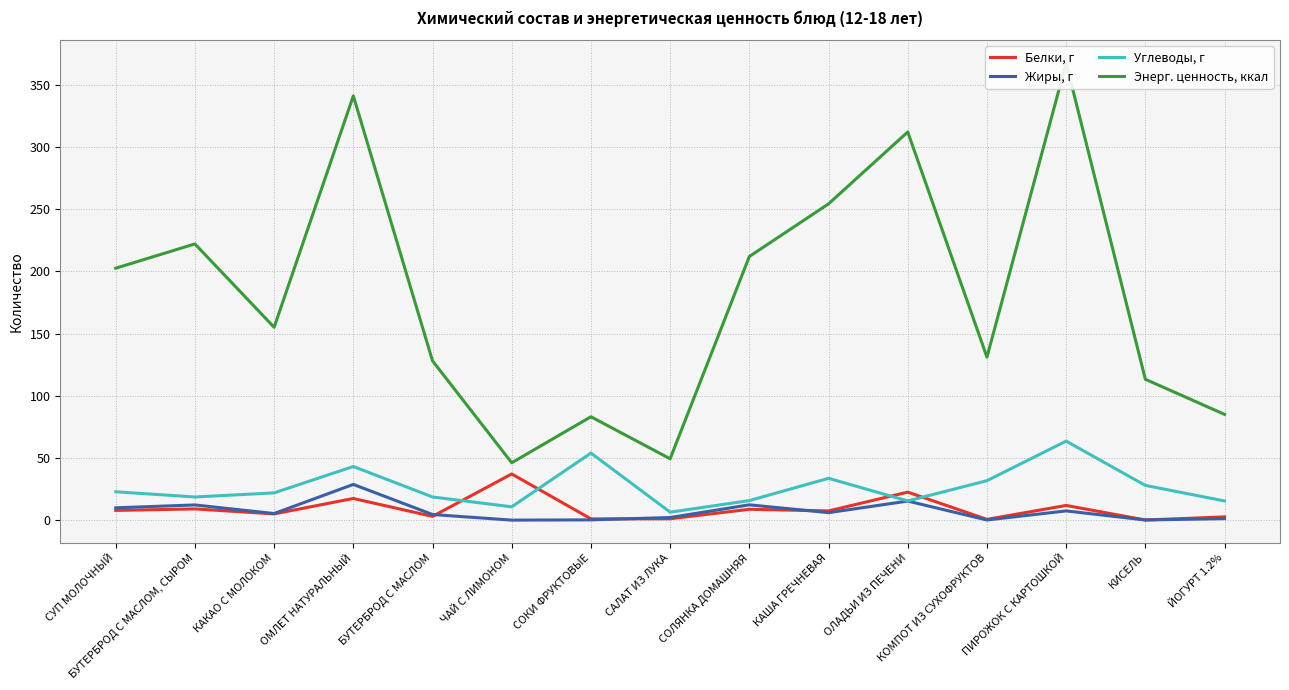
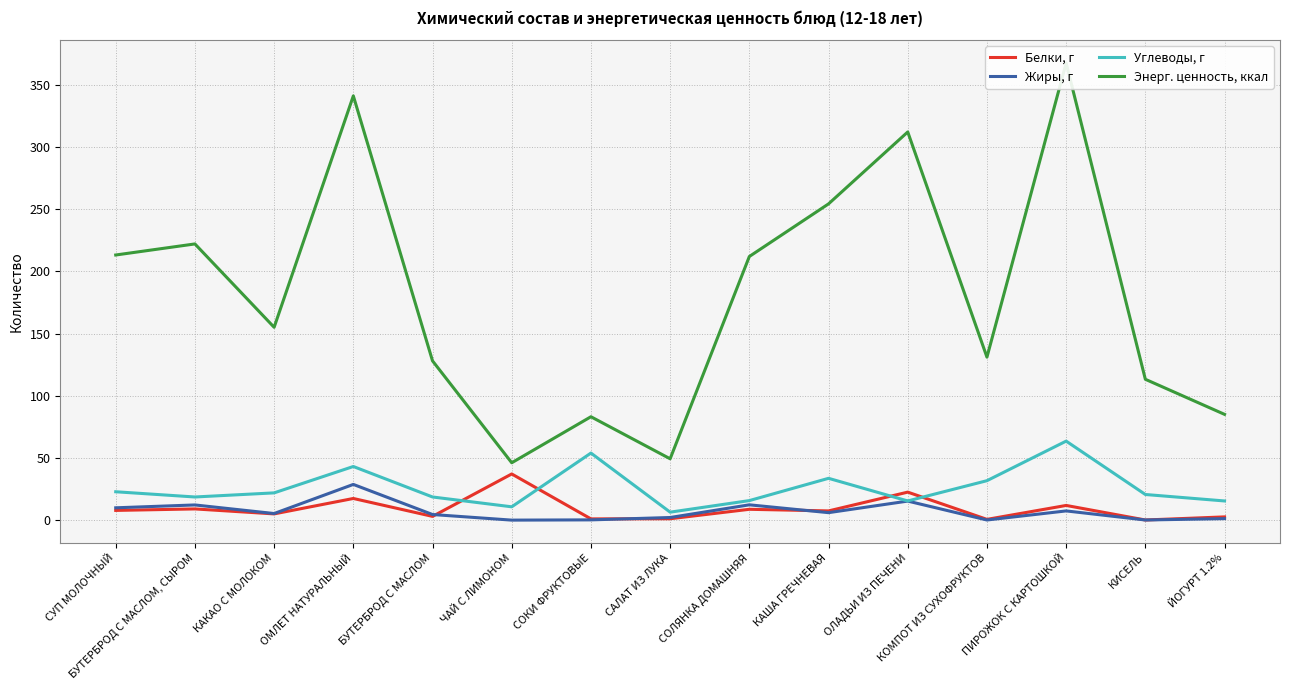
Энерг. ценность, ккал, СУП МОЛОЧНЫЙ: 203 -> 213
Углеводы, г, КИСЕЛЬ: 28 -> 21
